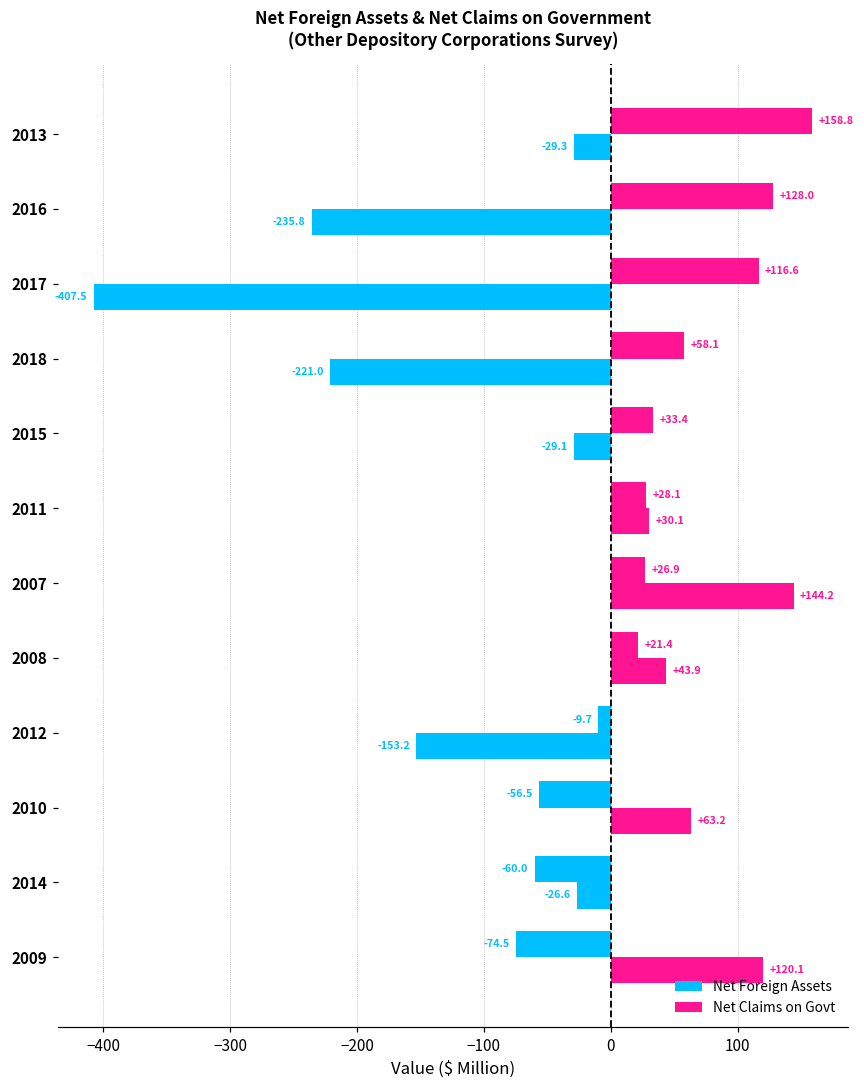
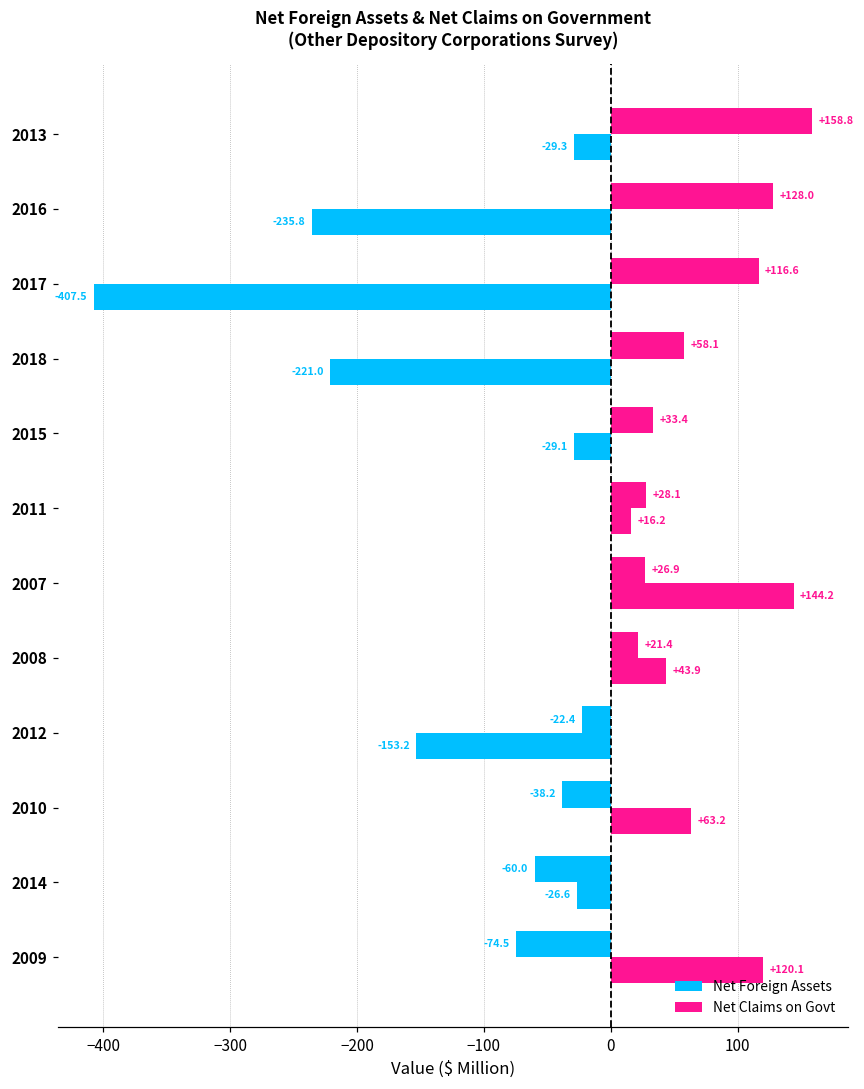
Net Claims on Govt, 2011: +30.1 -> +16.2
Net Foreign Assets, 2012: -9.7 -> -22.4
Net Foreign Assets, 2010: -56.5 -> -38.2
